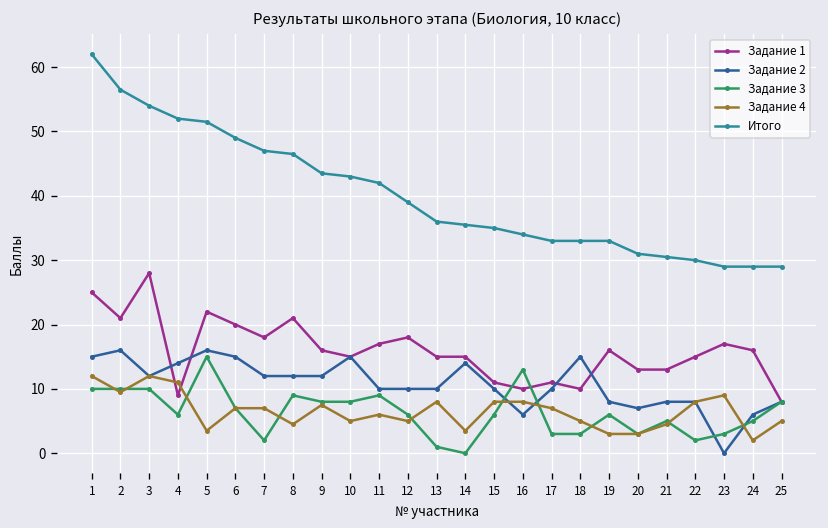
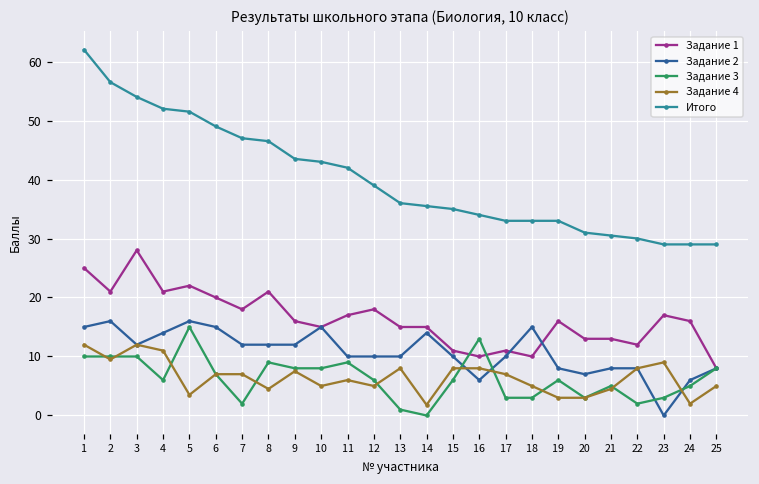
Задание 1, 4: 9 -> 21
Задание 4, 14: 4 -> 2
Задание 1, 22: 15 -> 12
